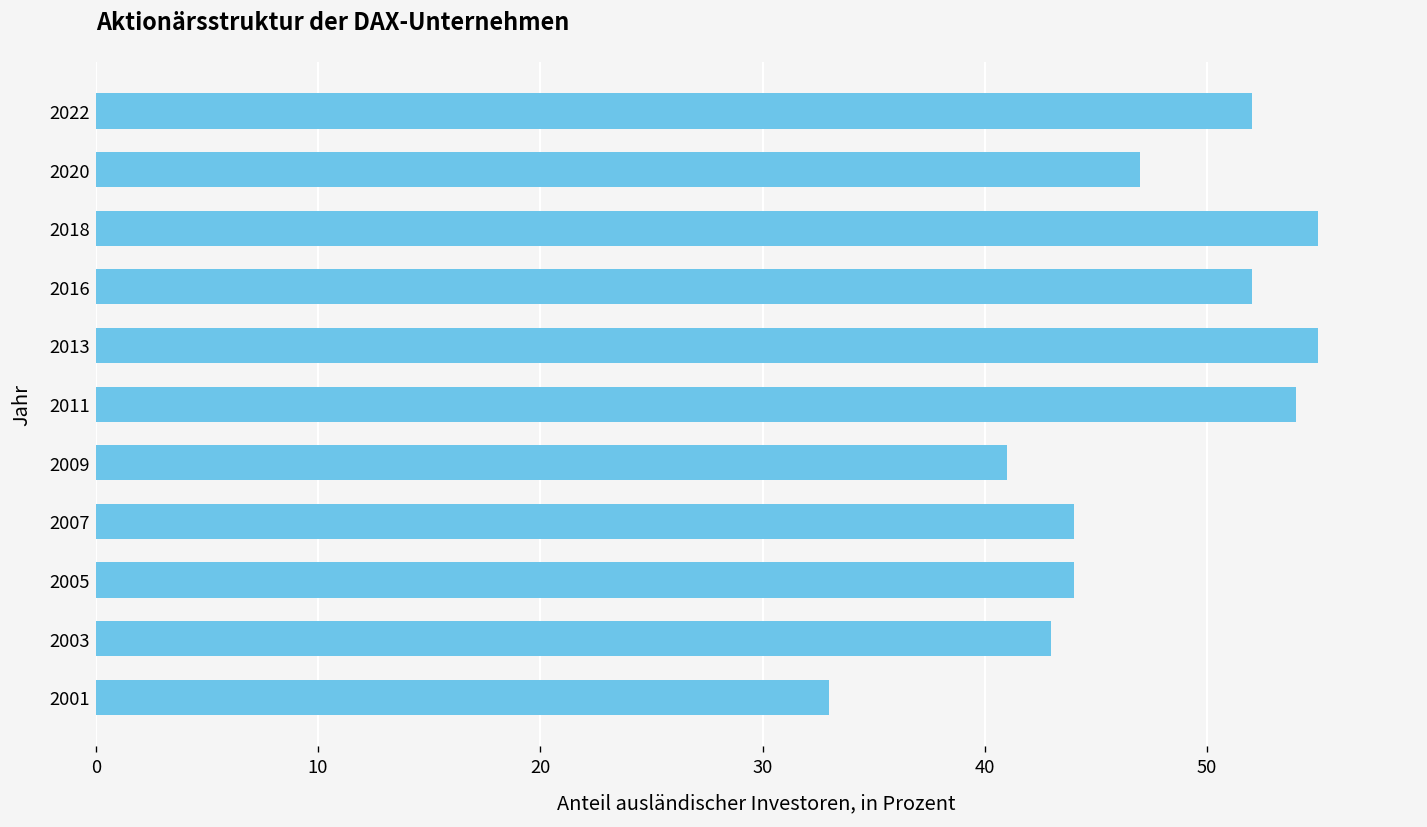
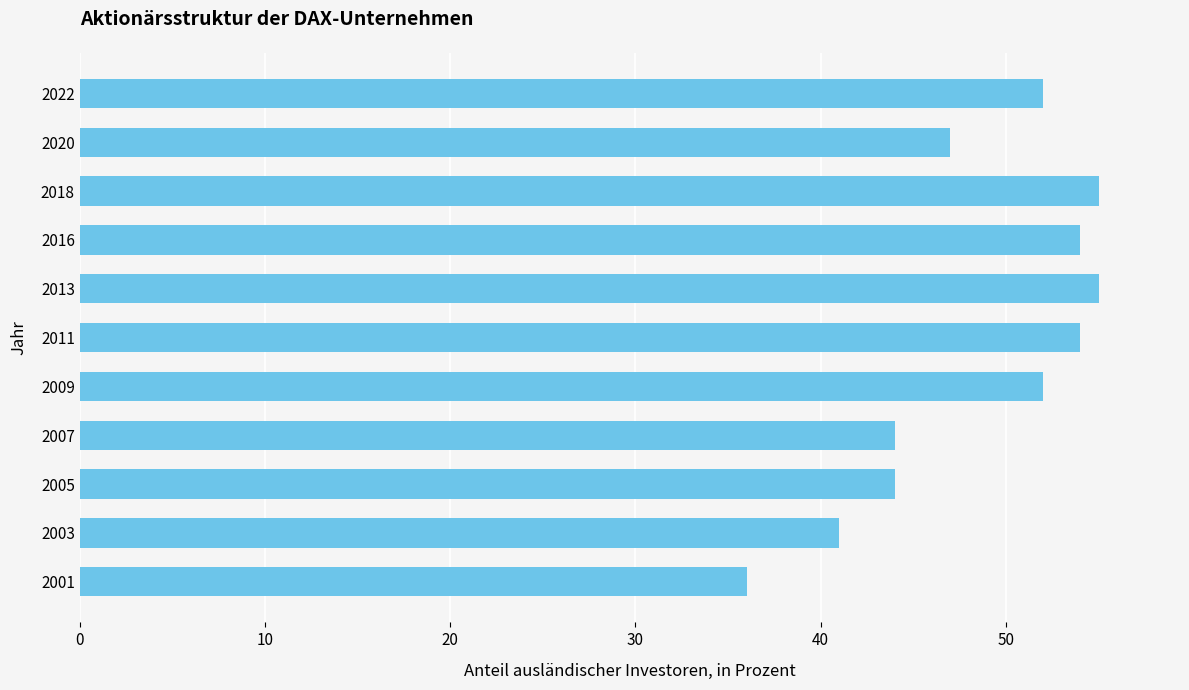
2016: 52 -> 54
2009: 41 -> 52
2003: 43 -> 41
2001: 33 -> 36
